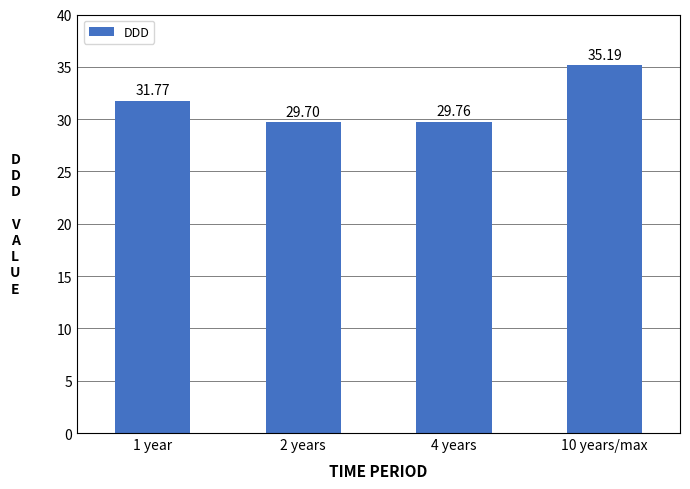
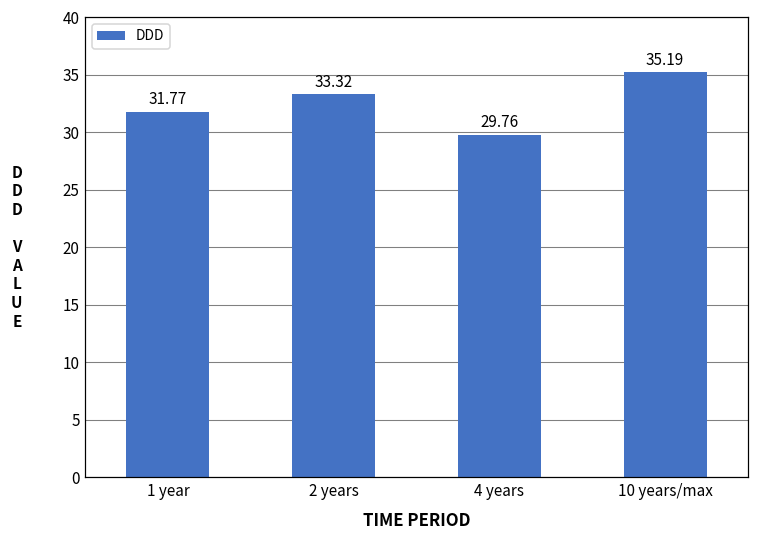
2 years: 29.70 -> 33.32
